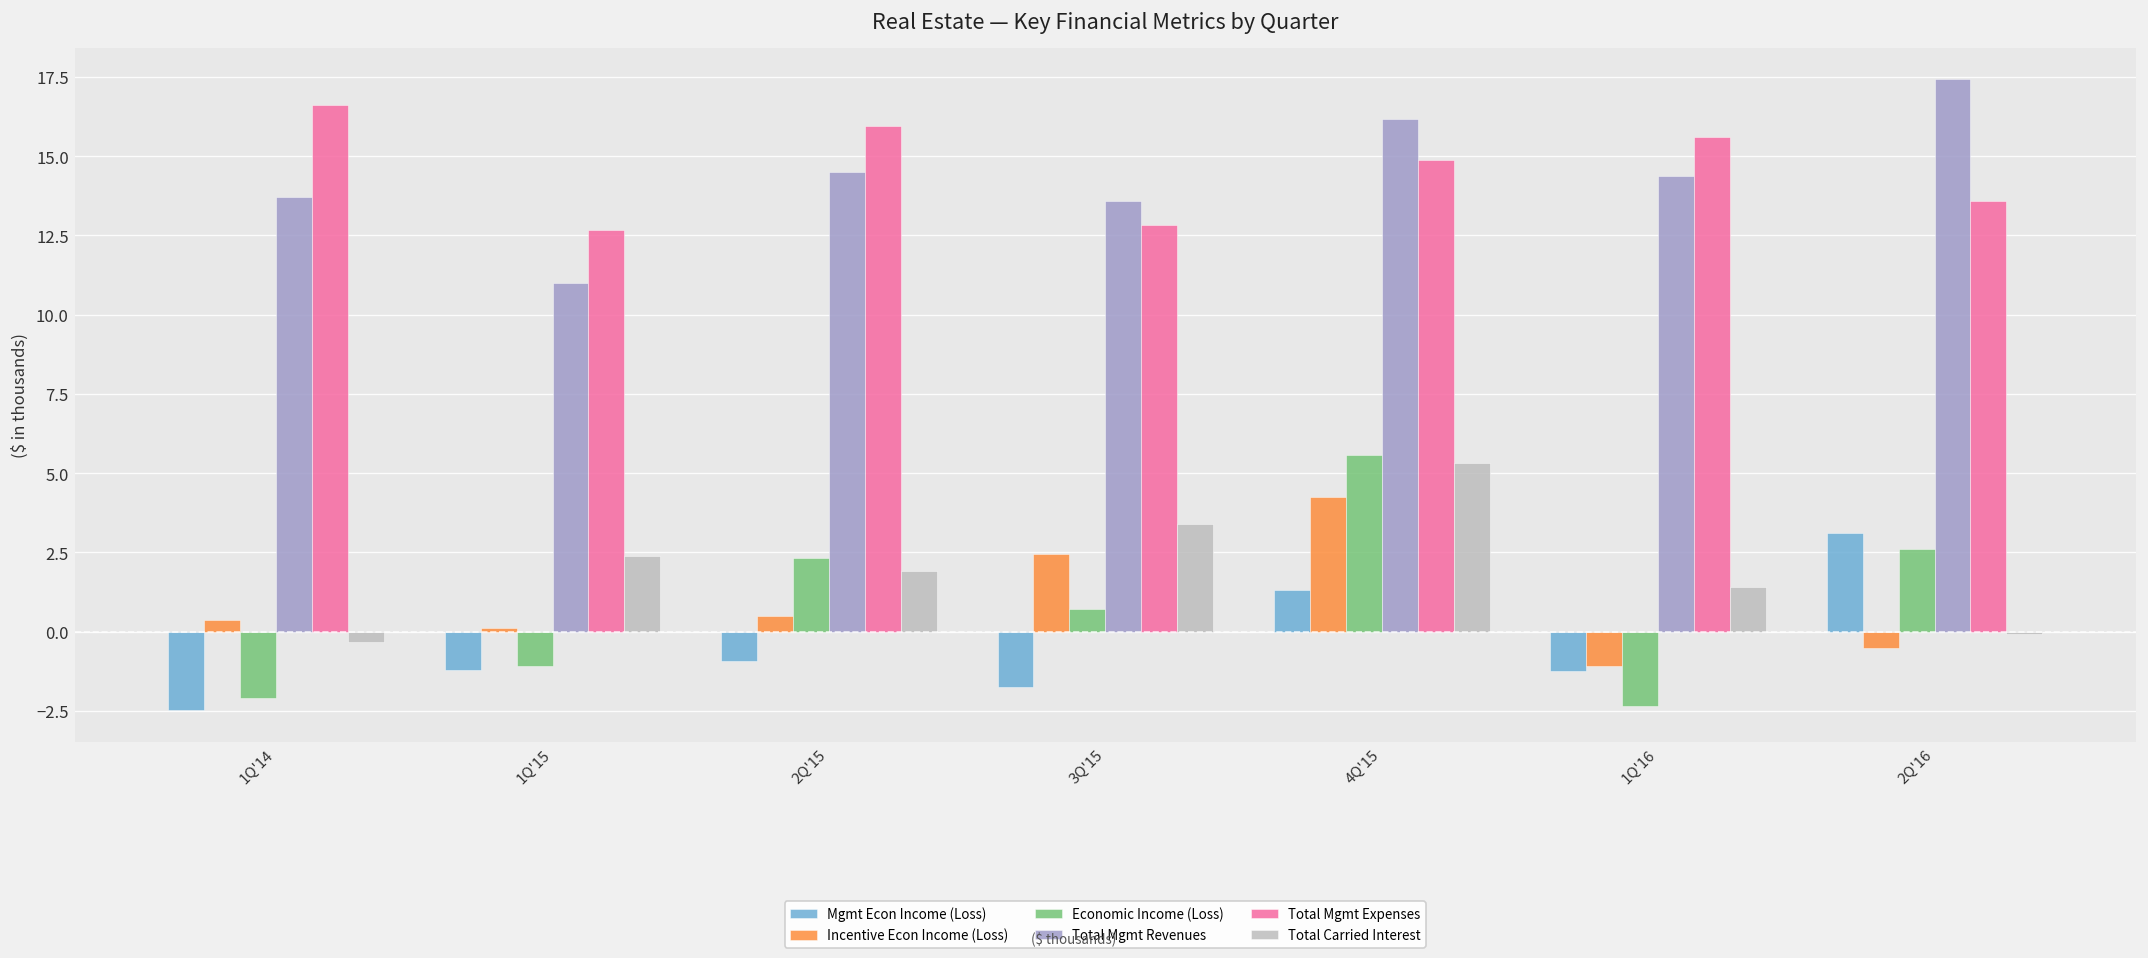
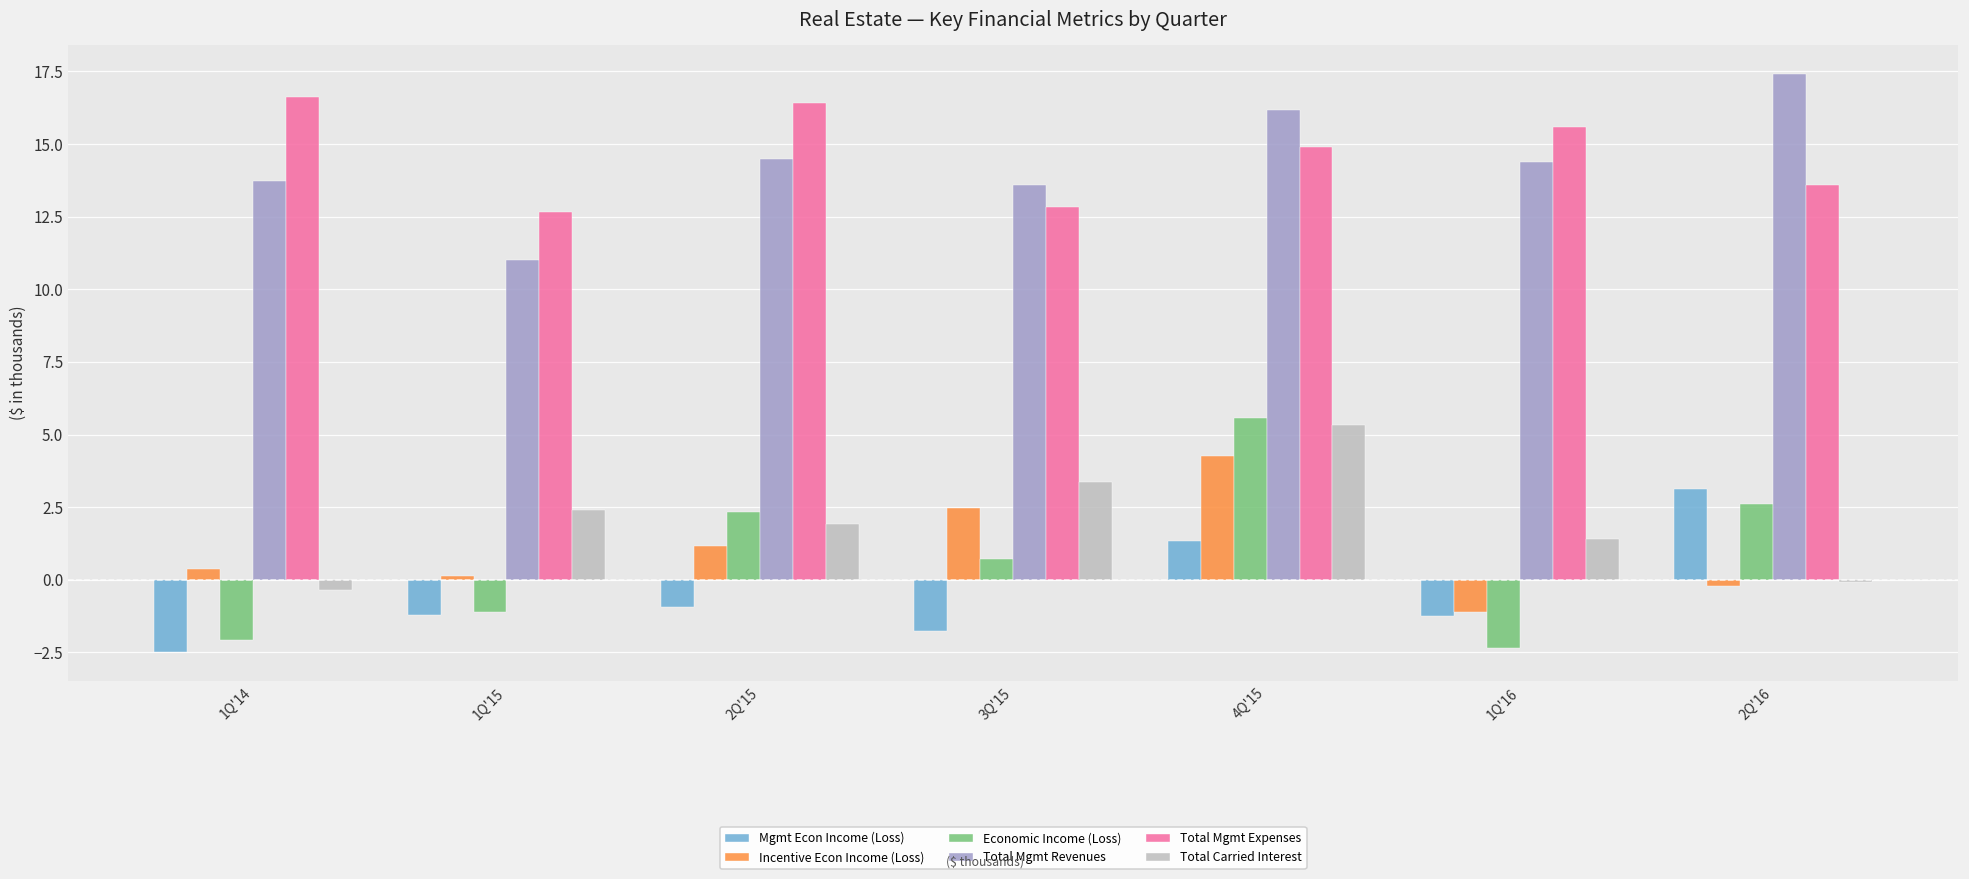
Incentive Econ Income (Loss), 2Q'15: 0.5 -> 1.2
Total Mgmt Expenses, 2Q'15: 16.0 -> 16.4
Incentive Econ Income (Loss), 2Q'16: -0.5 -> -0.2
